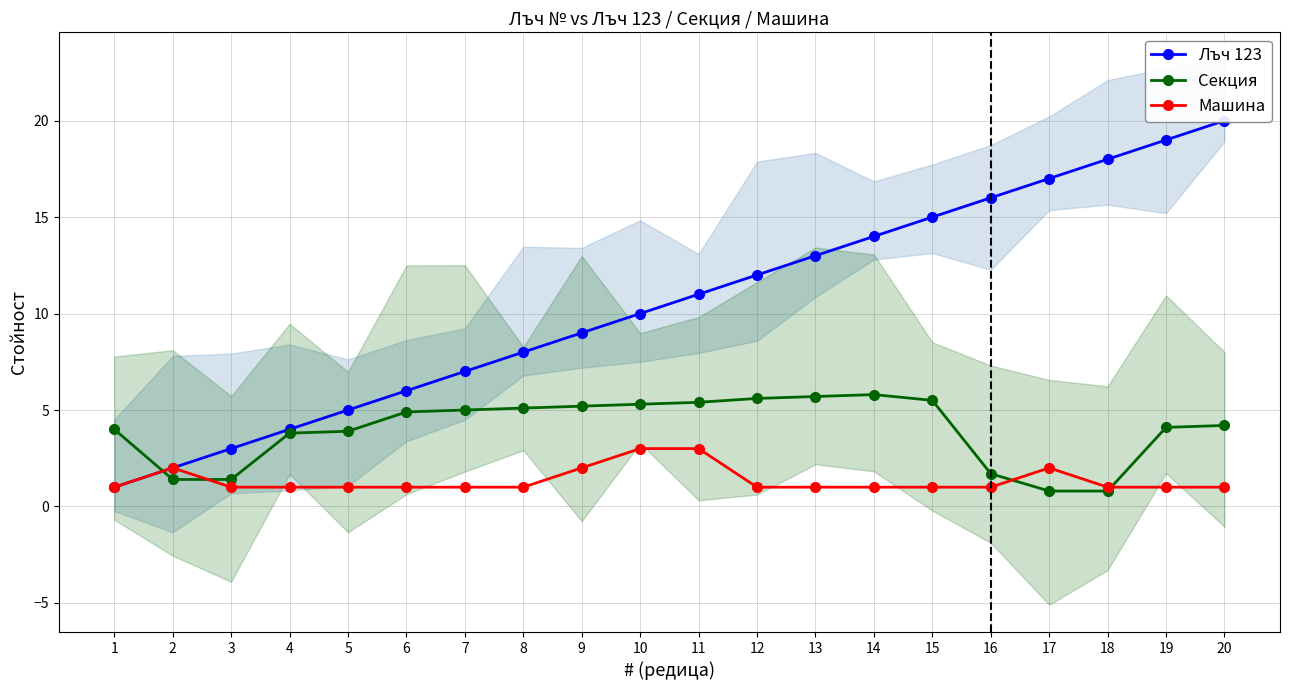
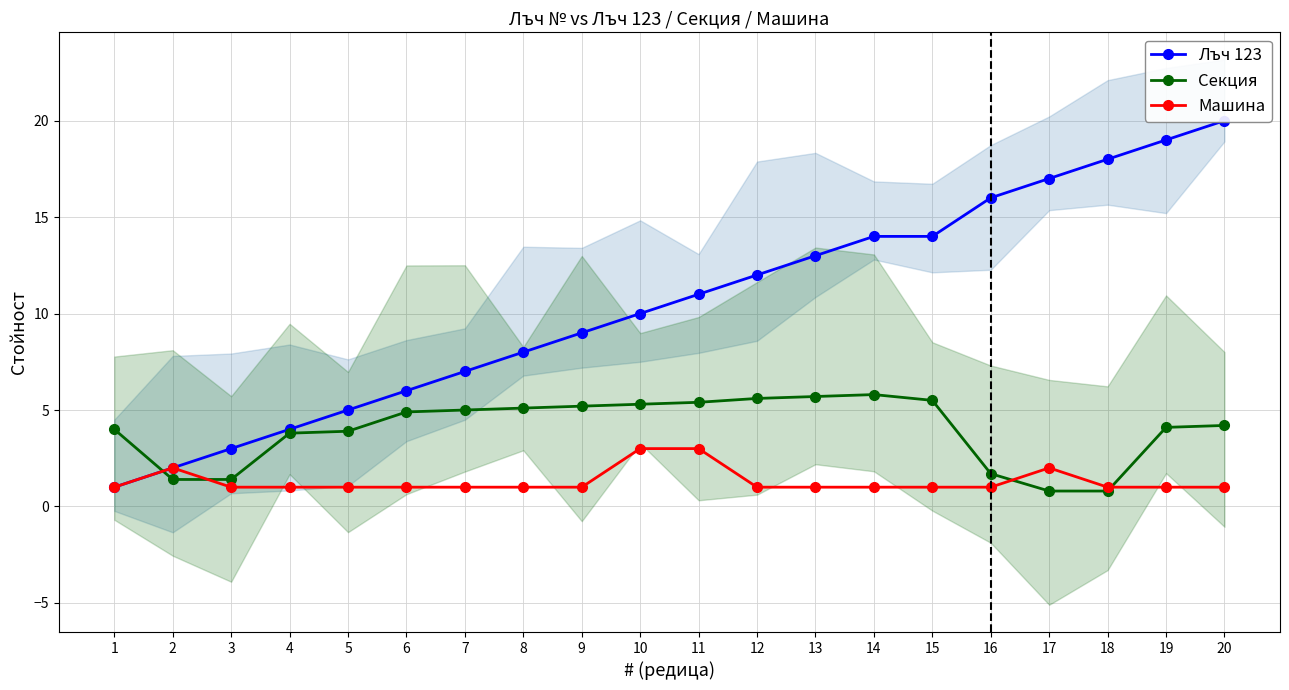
Машина, 9: 2 -> 1
Лъч 123, 15: 15 -> 14
